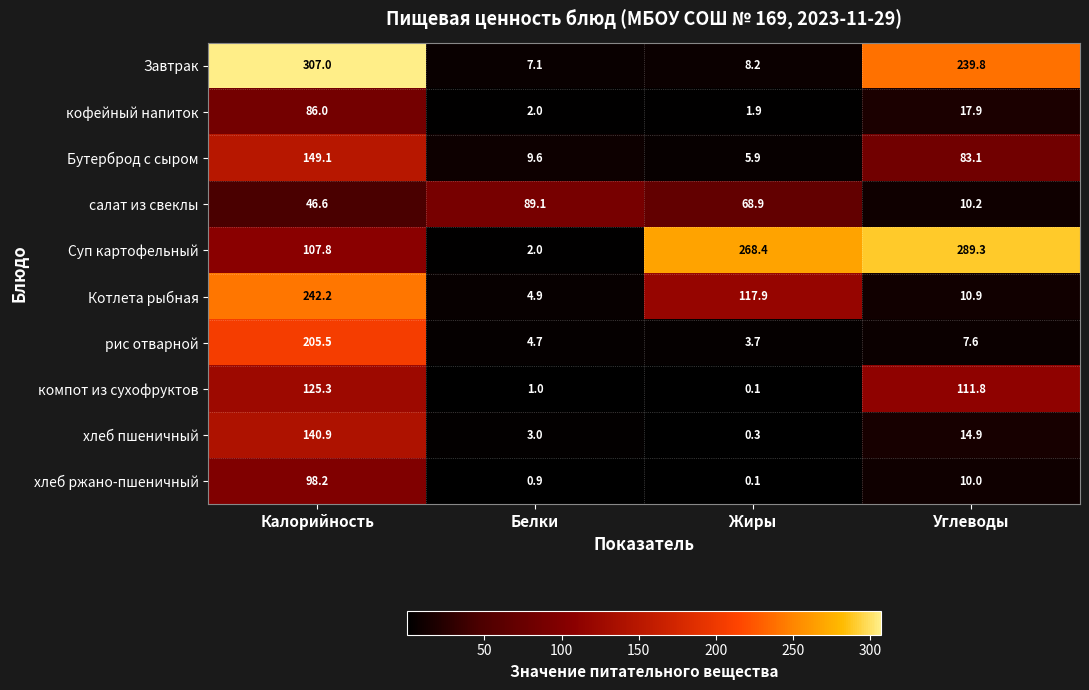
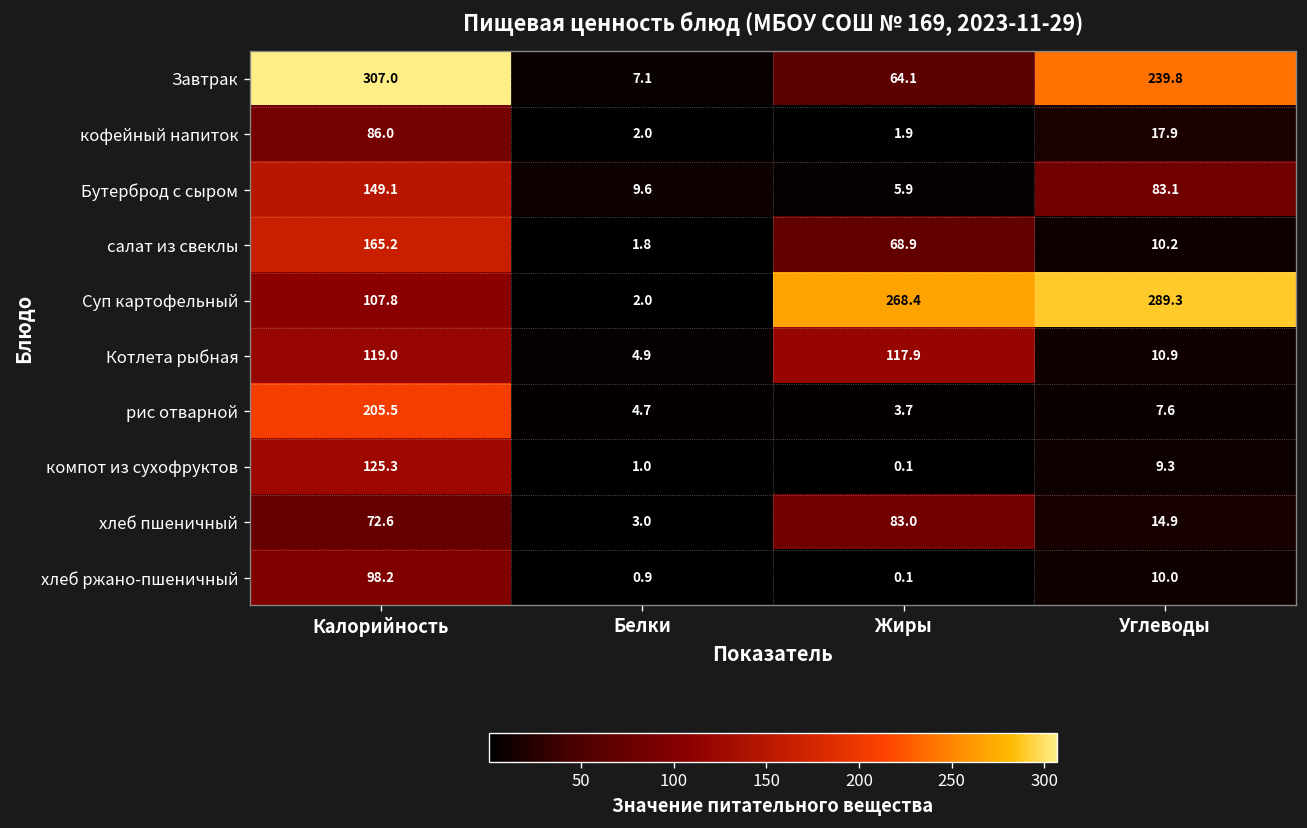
Завтрак, Жиры: 8.2 -> 64.1
салат из свеклы, Калорийность: 46.6 -> 165.2
салат из свеклы, Белки: 89.1 -> 1.8
Котлета рыбная, Калорийность: 242.2 -> 119.0
компот из сухофруктов, Углеводы: 111.8 -> 9.3
хлеб пшеничный, Калорийность: 140.9 -> 72.6
хлеб пшеничный, Жиры: 0.3 -> 83.0
